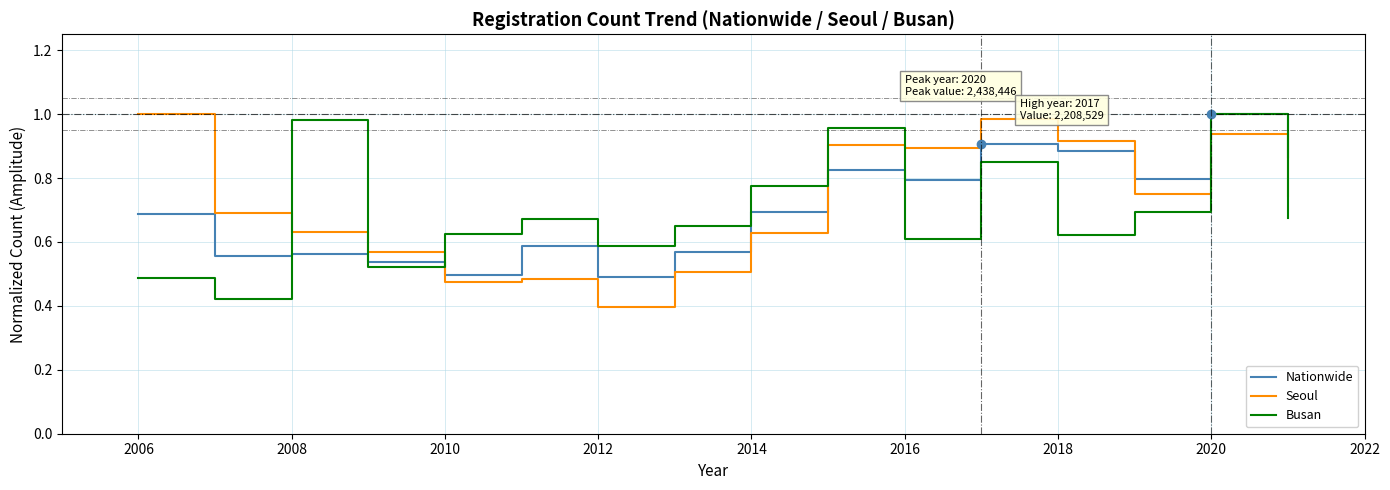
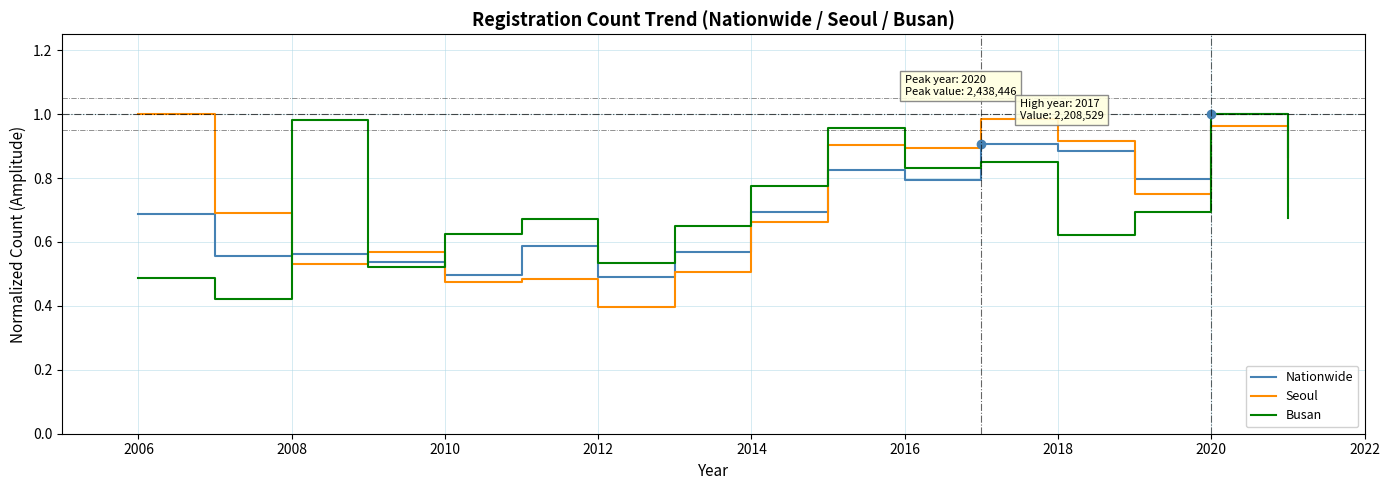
Seoul, 2008: 0.63 -> 0.53
Busan, 2012: 0.59 -> 0.53
Seoul, 2014: 0.63 -> 0.66
Busan, 2016: 0.61 -> 0.83
Seoul, 2020: 0.94 -> 0.96
